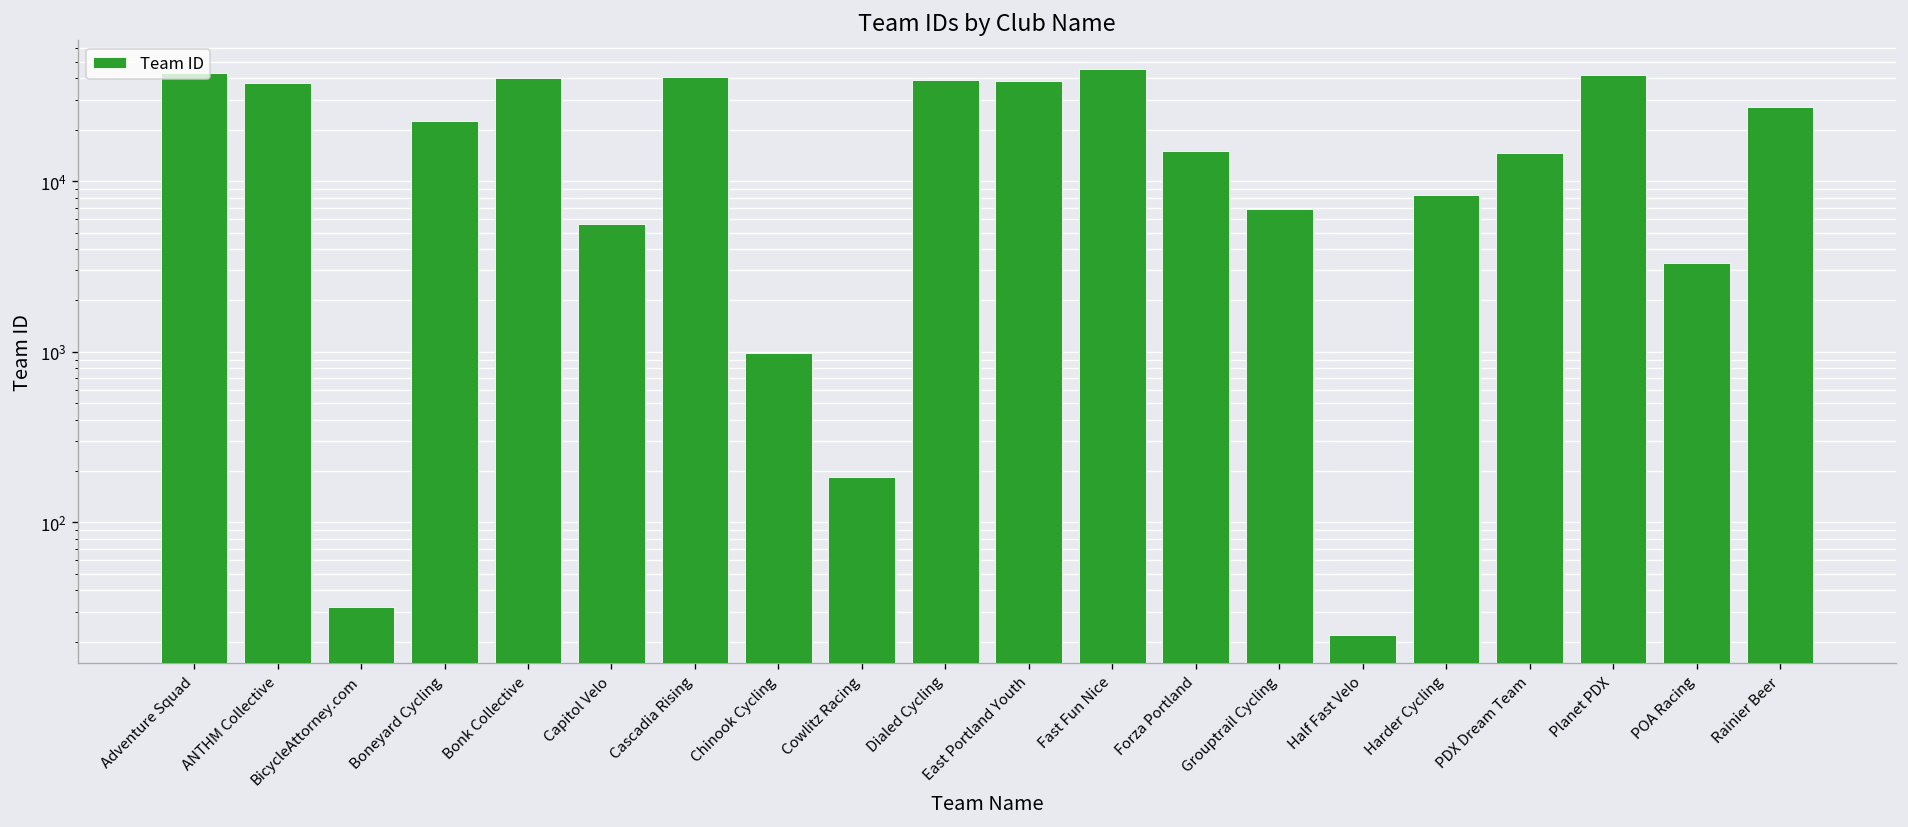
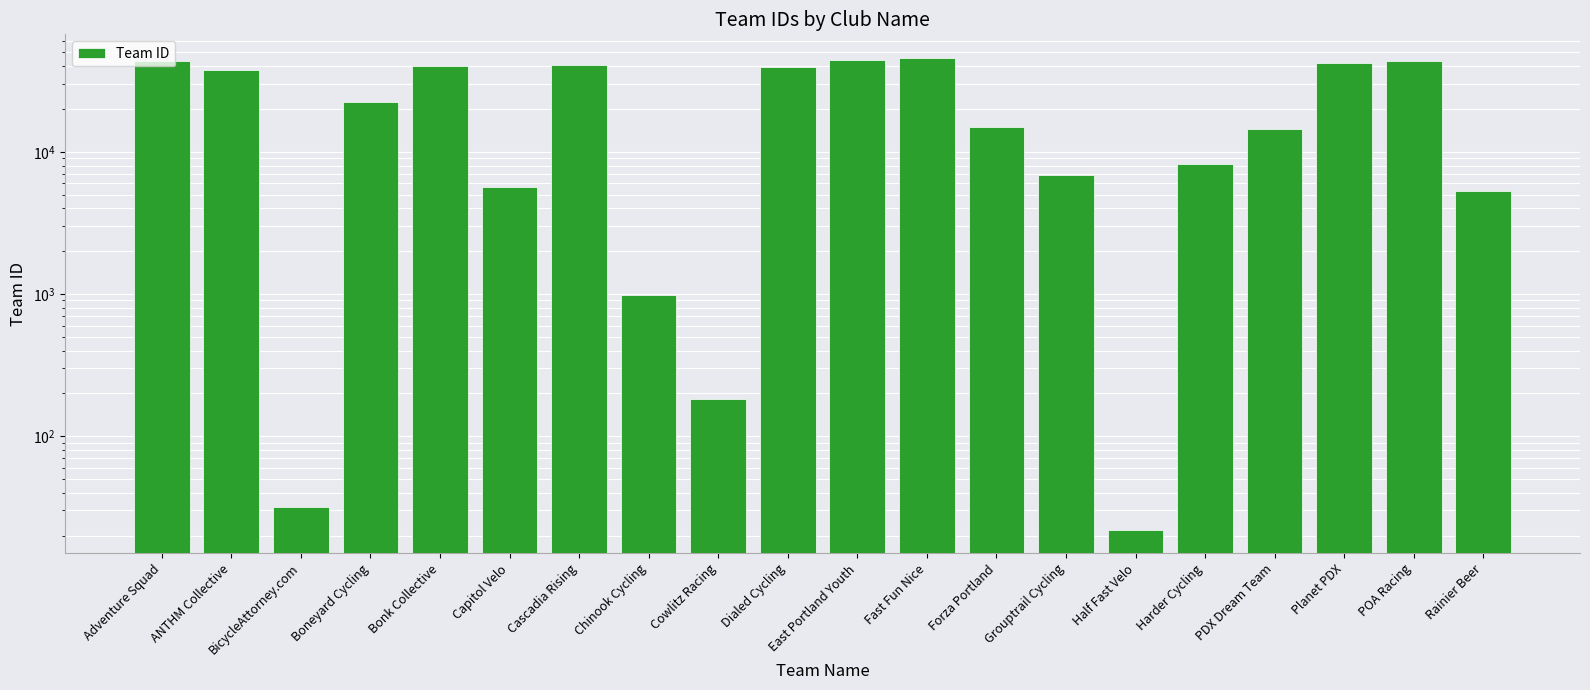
East Portland Youth: 38000 -> 44000
POA Racing: 3300 -> 43000
Rainier Beer: 27000 -> 5300
